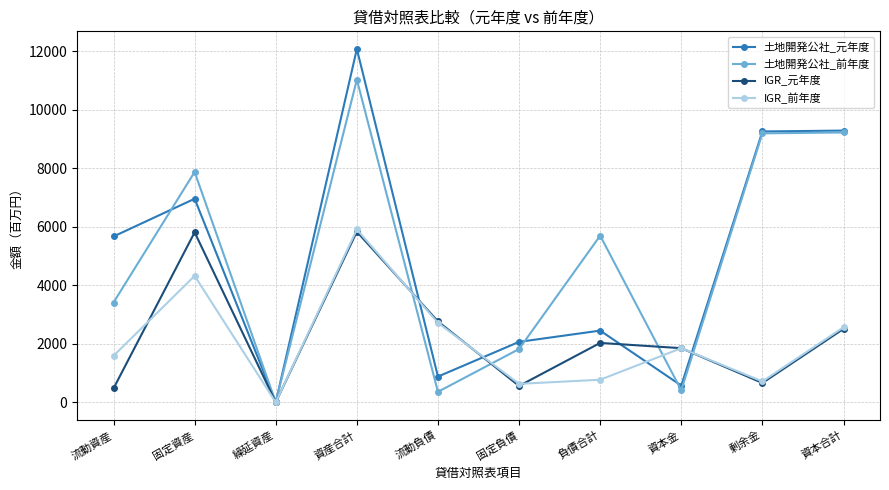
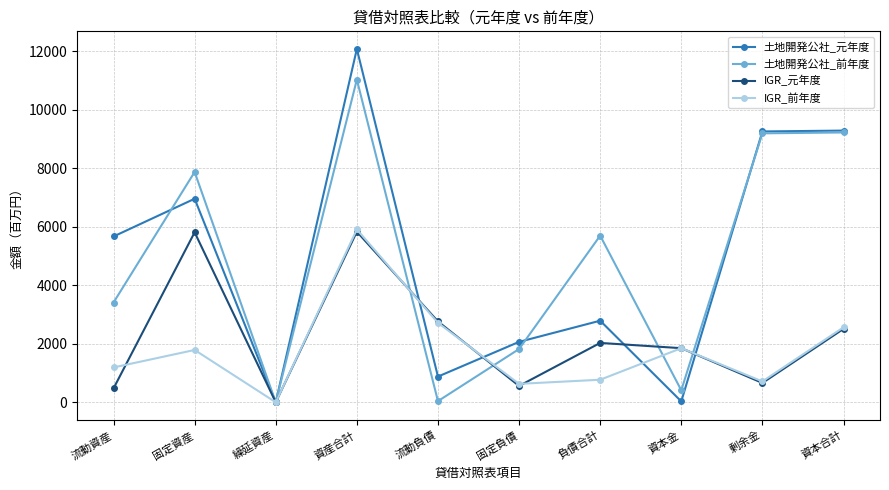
IGR_前年度, 流動資産: 1600 -> 1200
IGR_前年度, 固定資産: 4300 -> 1800
土地開発公社_前年度, 流動負債: 400 -> 0
土地開発公社_元年度, 負債合計: 2500 -> 2800
土地開発公社_元年度, 資本金: 600 -> 0
